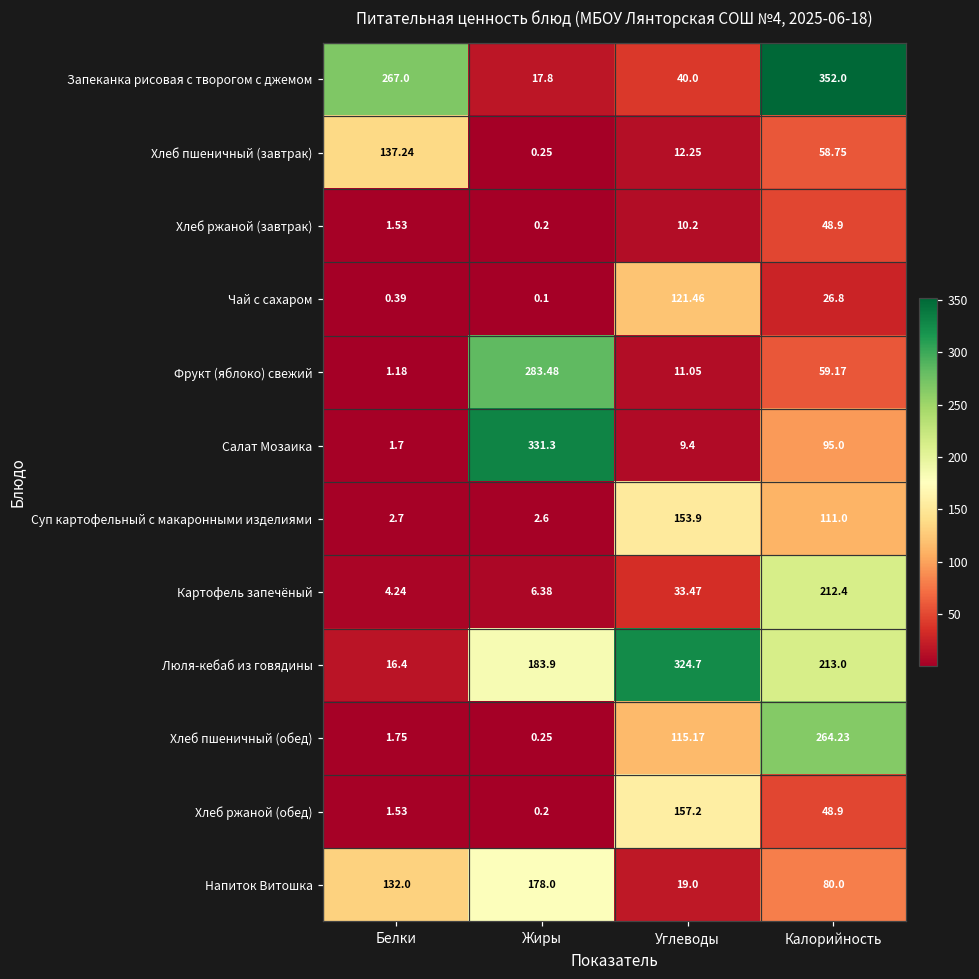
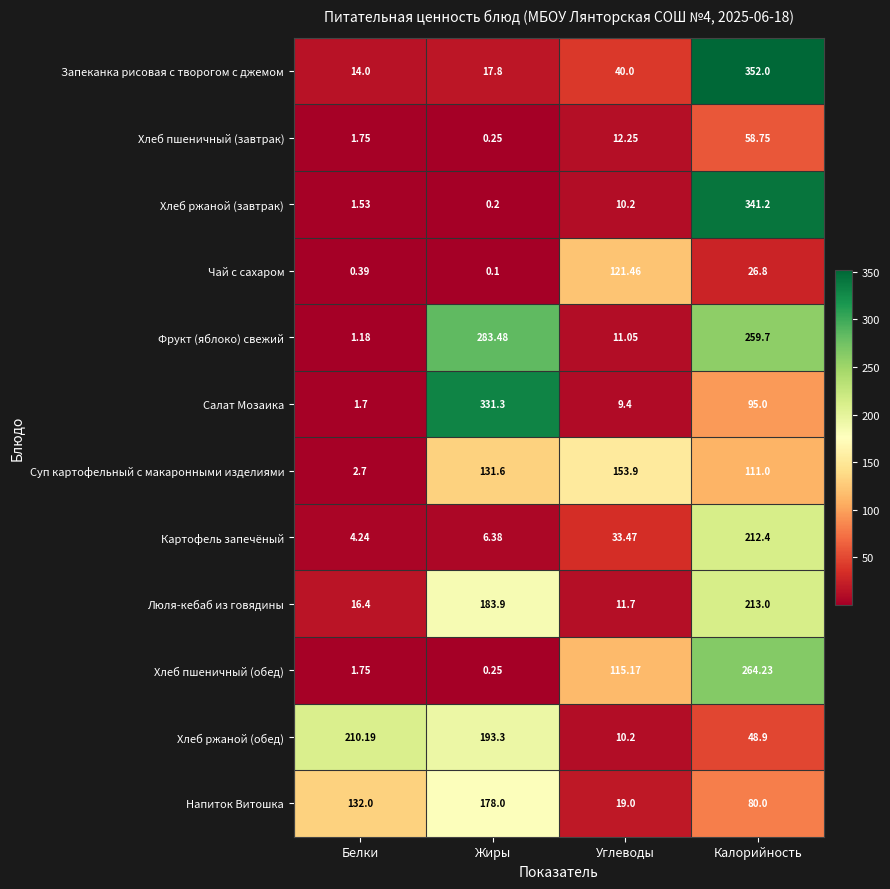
Запеканка рисовая с творогом с джемом, Белки: 267.0 -> 14.0
Хлеб пшеничный (завтрак), Белки: 137.24 -> 1.75
Хлеб ржаной (завтрак), Калорийность: 48.9 -> 341.2
Фрукт (яблоко) свежий, Калорийность: 59.17 -> 259.7
Суп картофельный с макаронными изделиями, Жиры: 2.6 -> 131.6
Люля-кебаб из говядины, Углеводы: 324.7 -> 11.7
Хлеб ржаной (обед), Белки: 1.53 -> 210.19
Хлеб ржаной (обед), Жиры: 0.2 -> 193.3
Хлеб ржаной (обед), Углеводы: 157.2 -> 10.2
